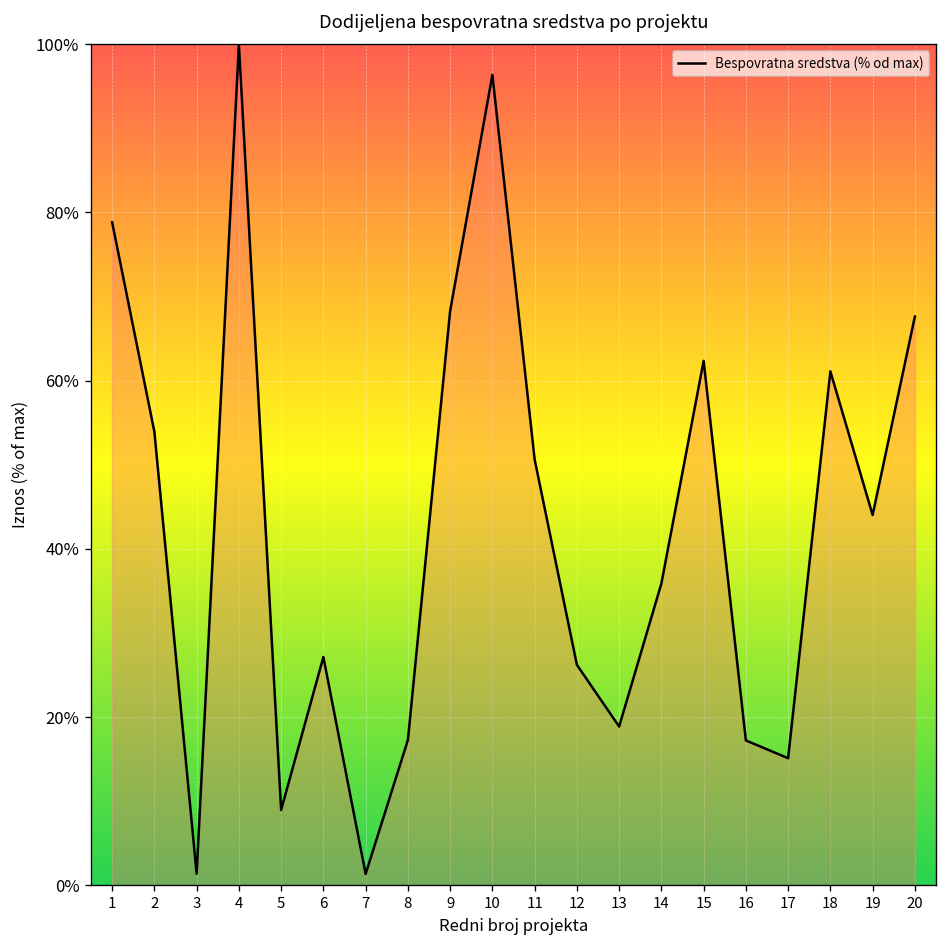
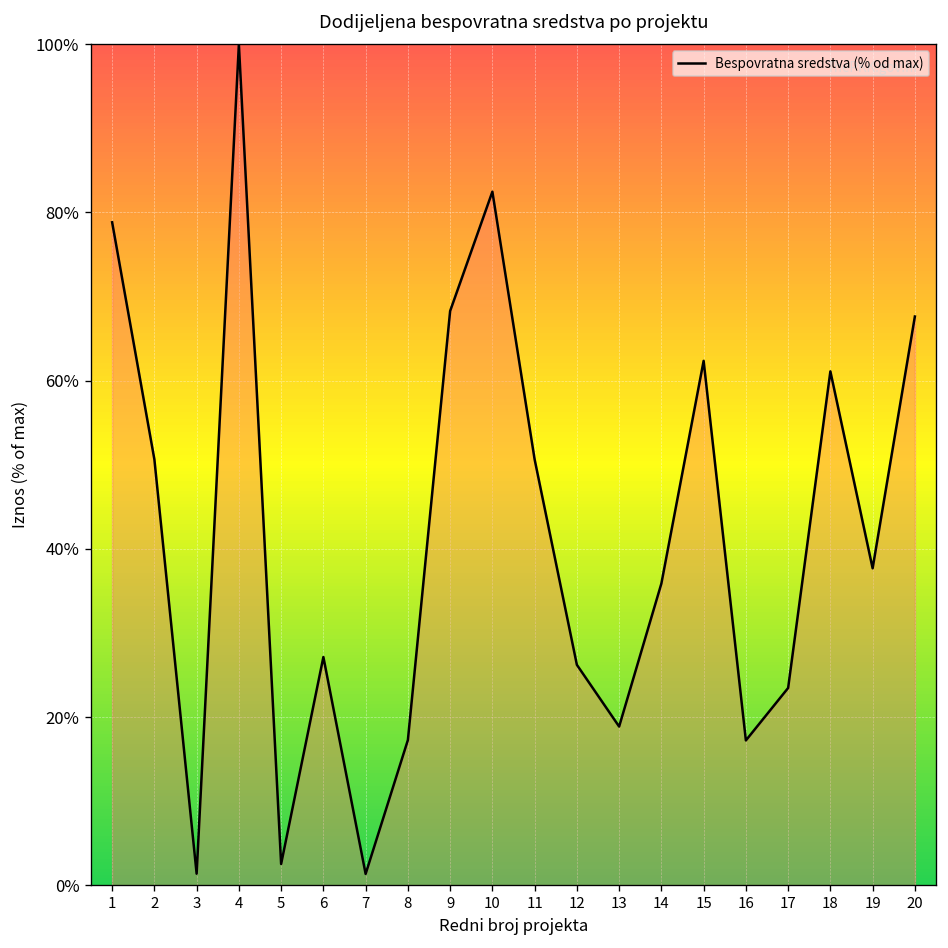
2: 54% -> 51%
5: 9% -> 3%
10: 96% -> 82%
17: 15% -> 23%
19: 44% -> 38%
